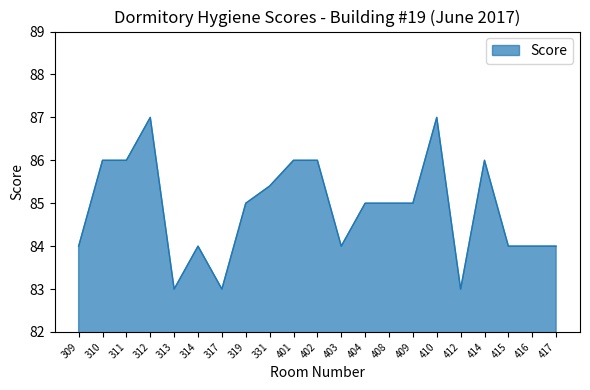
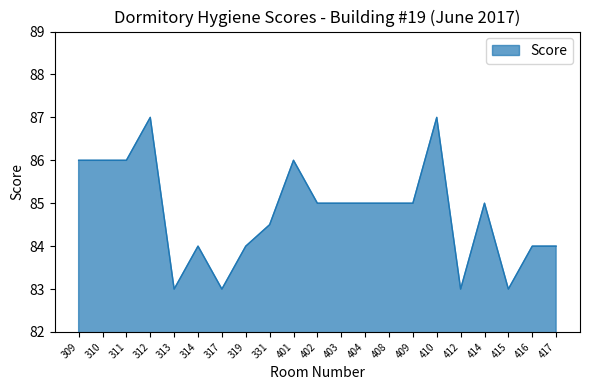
309: 84 -> 86
319: 85 -> 84
331: 85.4 -> 84.5
402: 86 -> 85
403: 84 -> 85
414: 86 -> 85
415: 84 -> 83
